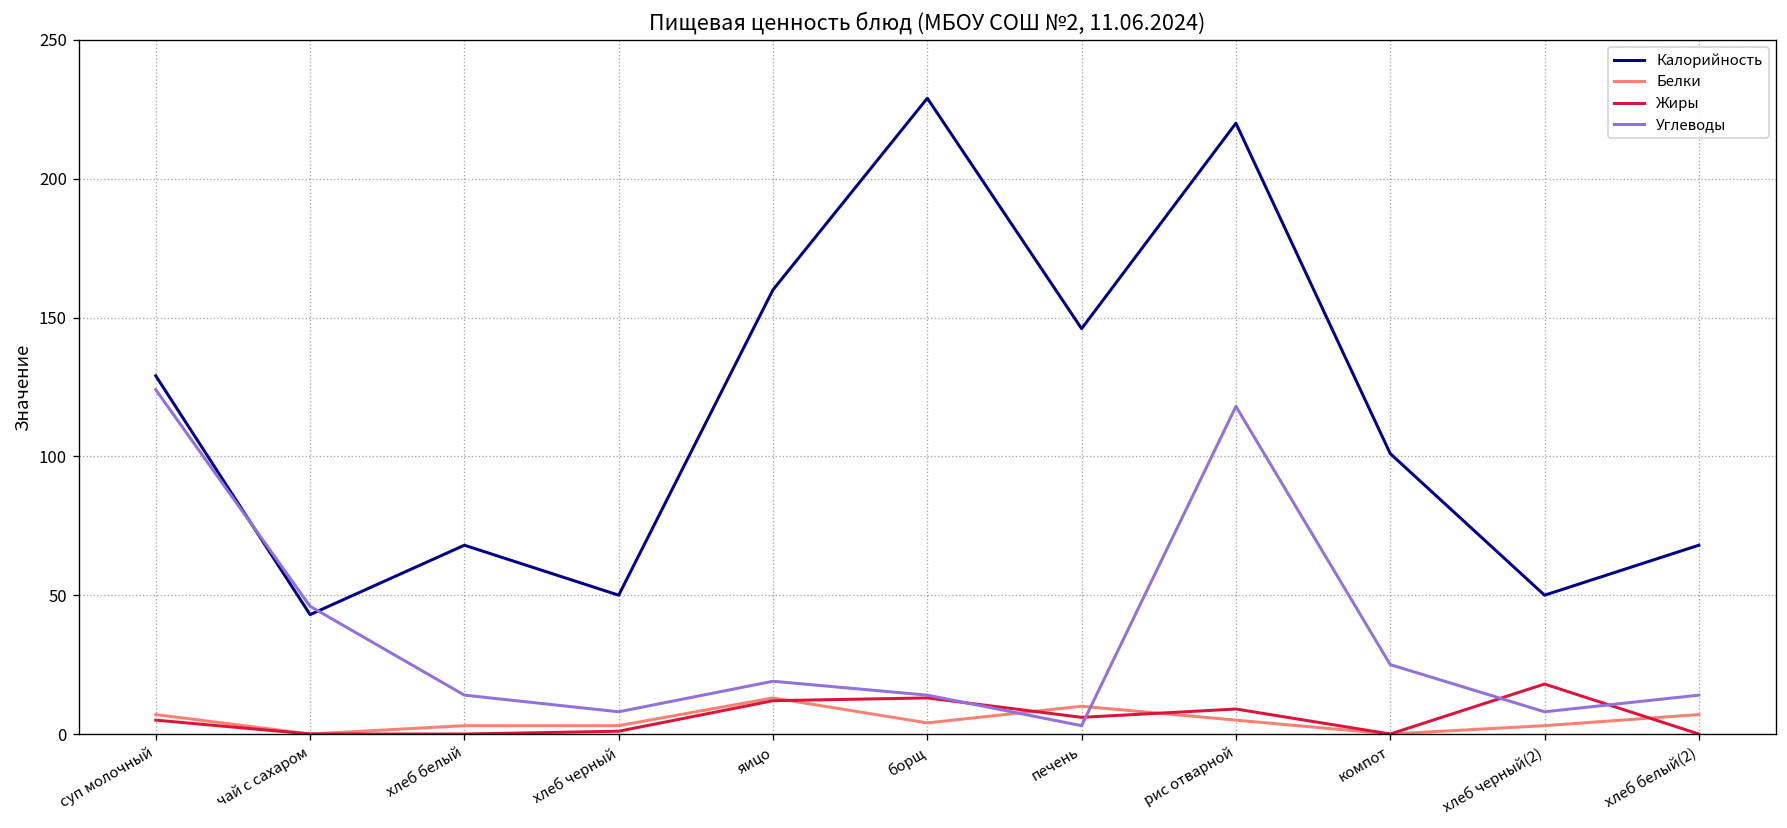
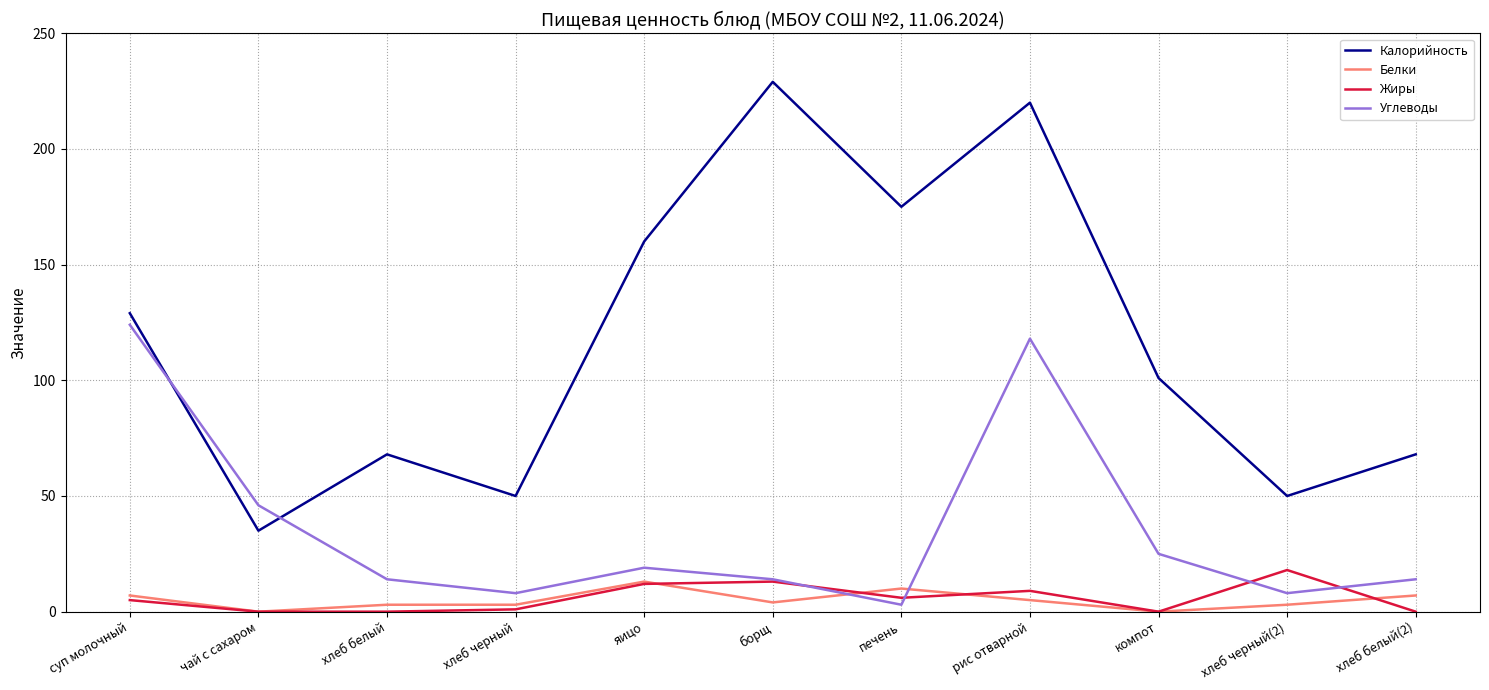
Калорийность, чай с сахаром: 43 -> 35
Калорийность, печень: 146 -> 175
